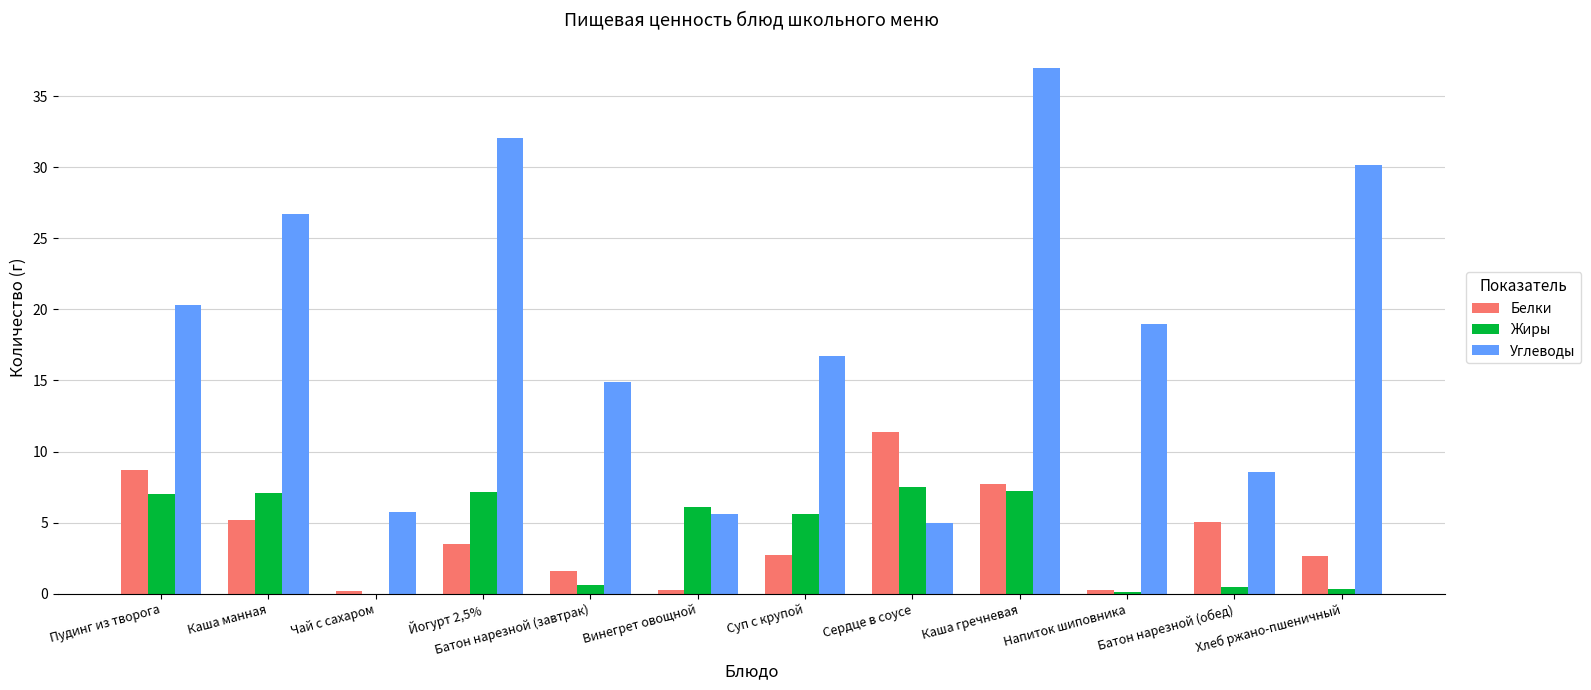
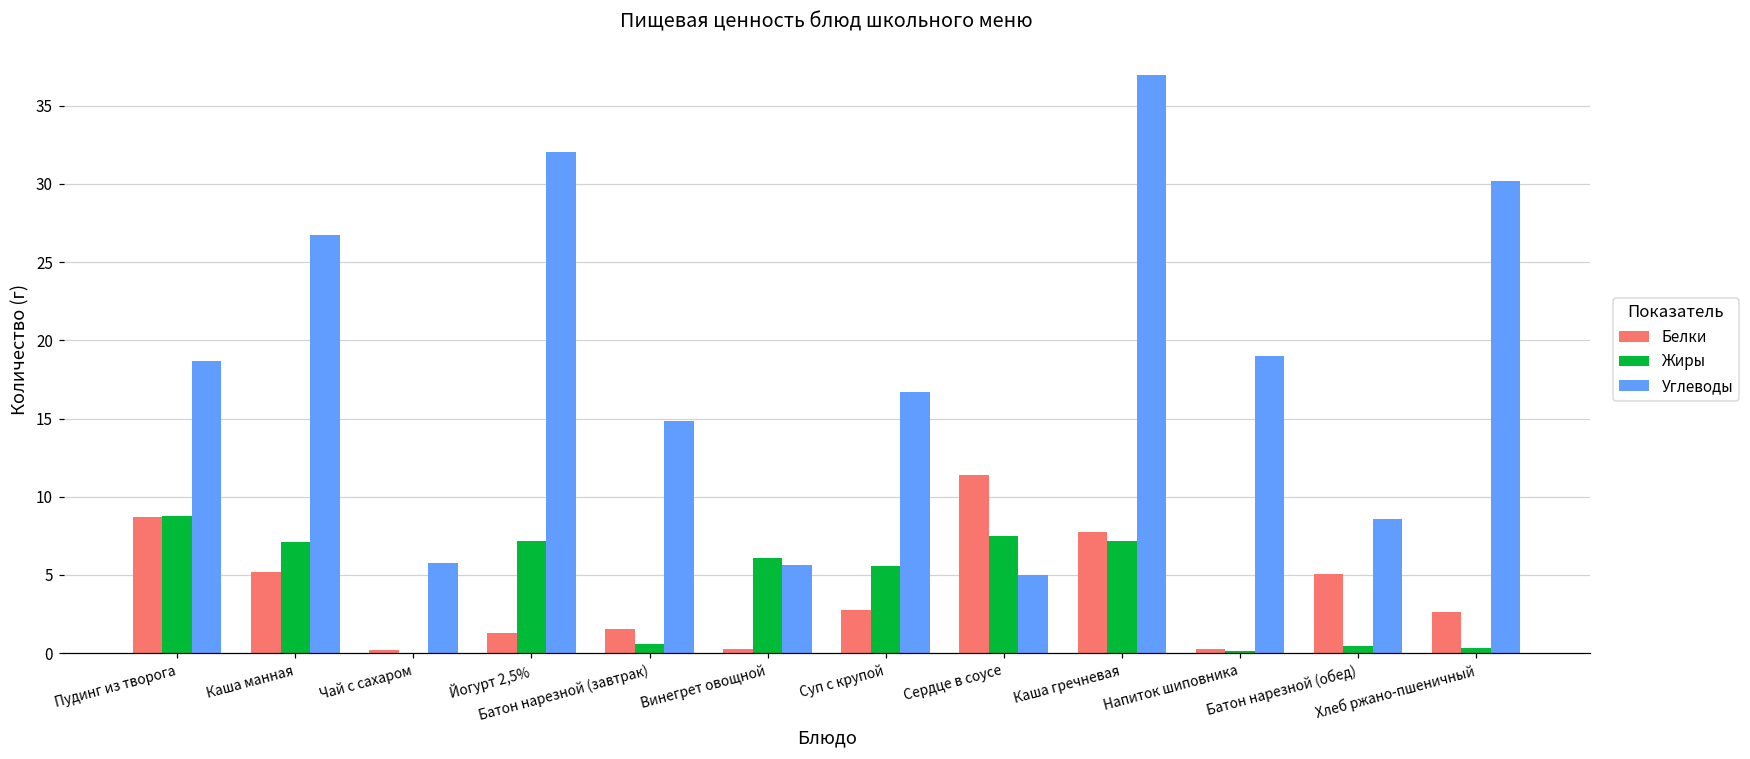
Жиры, Пудинг из творога: 7.0 -> 8.8
Углеводы, Пудинг из творога: 20.3 -> 18.7
Белки, Йогурт 2,5%: 3.5 -> 1.3
